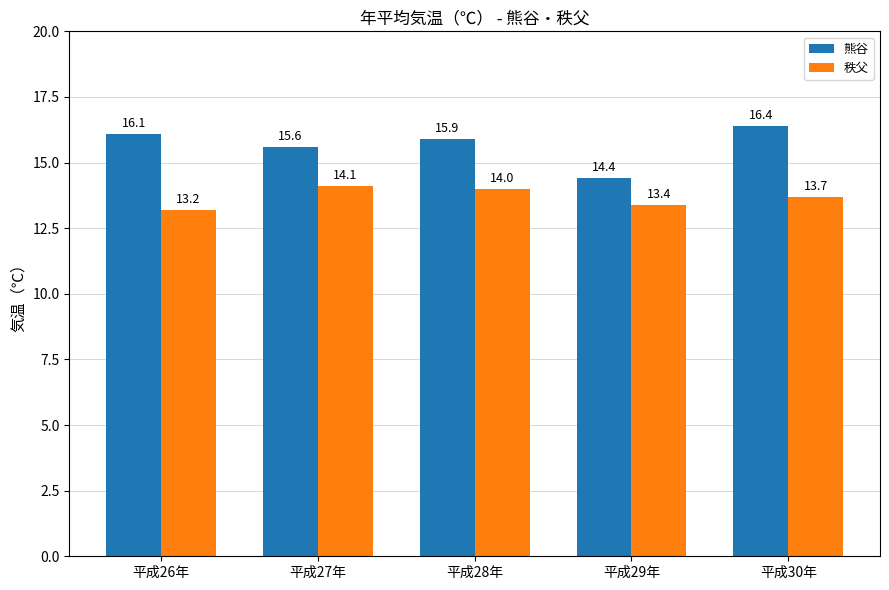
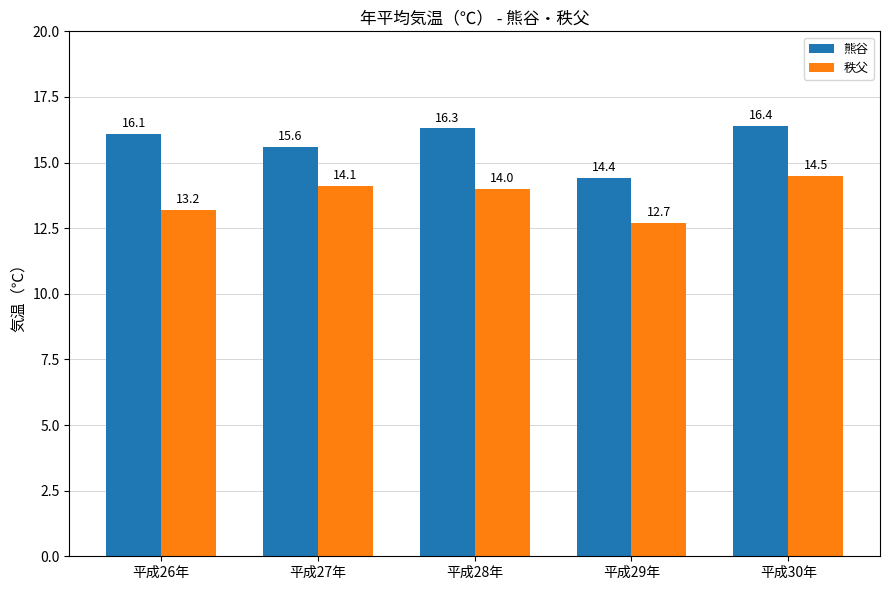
熊谷, 平成28年: 15.9 -> 16.3
秩父, 平成29年: 13.4 -> 12.7
秩父, 平成30年: 13.7 -> 14.5
